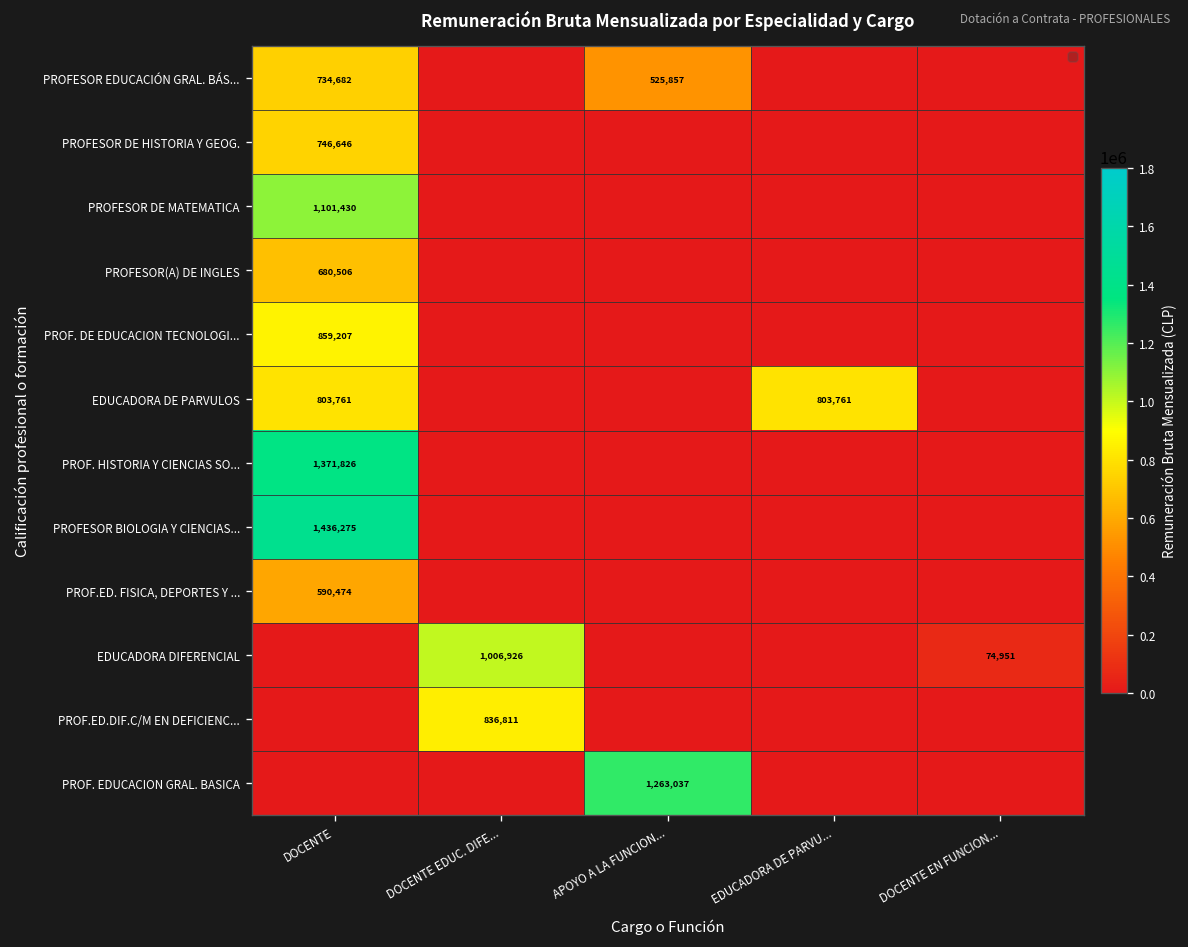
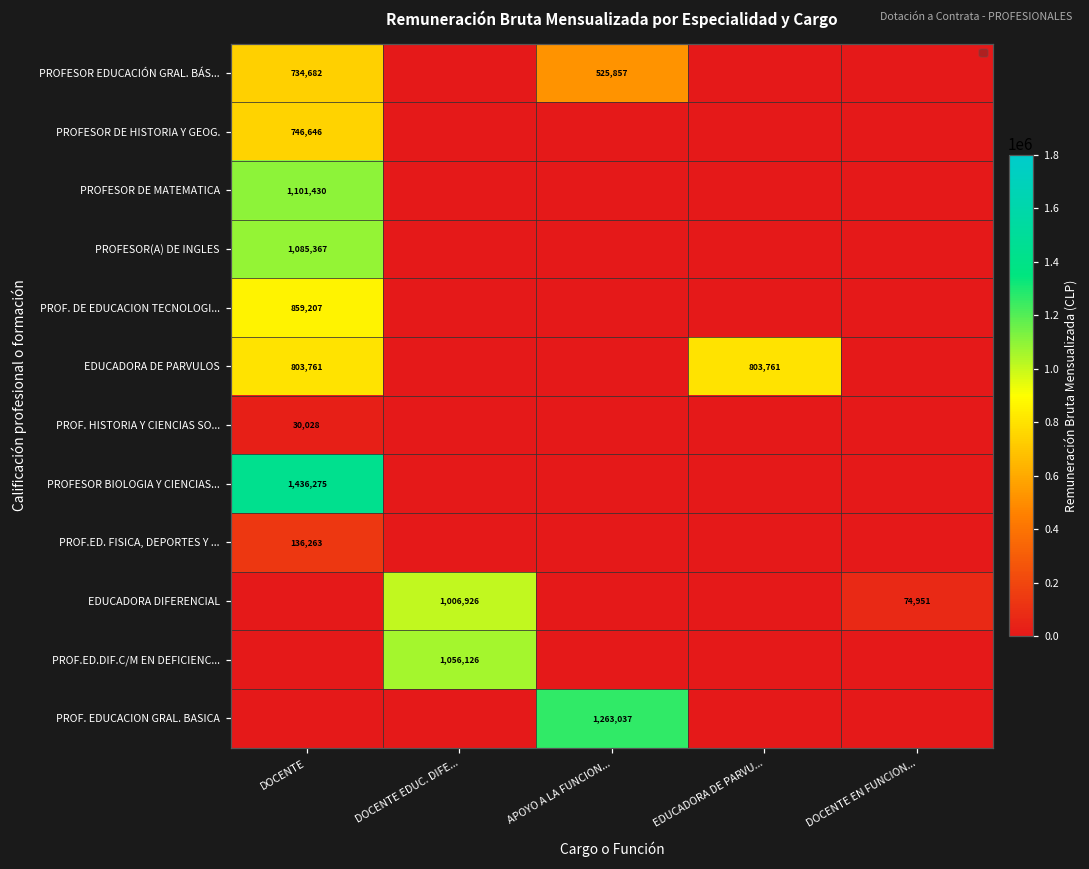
PROFESOR(A) DE INGLES, DOCENTE: 680,506 -> 1,085,367
PROF. HISTORIA Y CIENCIAS SO..., DOCENTE: 1,371,826 -> 30,028
PROF.ED. FISICA, DEPORTES Y ..., DOCENTE: 590,474 -> 136,263
PROF.ED.DIF.C/M EN DEFICIENC..., DOCENTE EDUC. DIFE...: 836,811 -> 1,056,126
